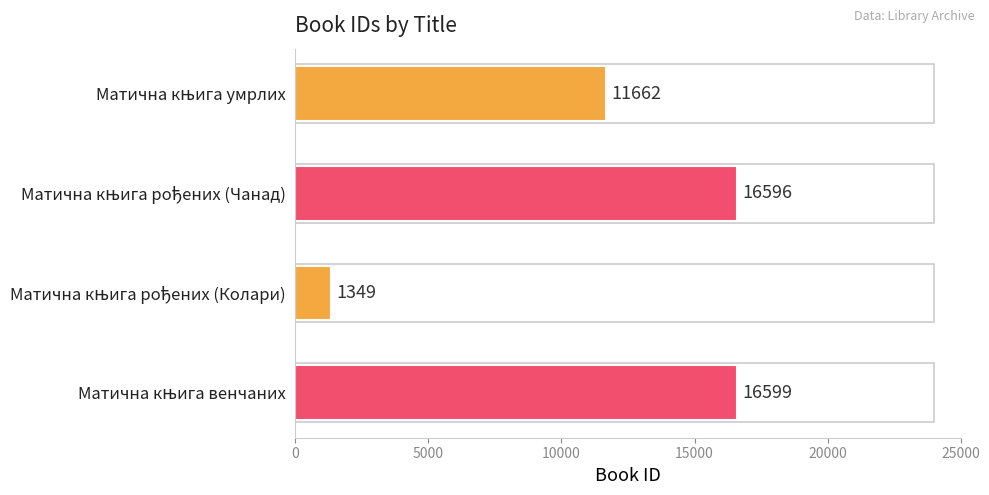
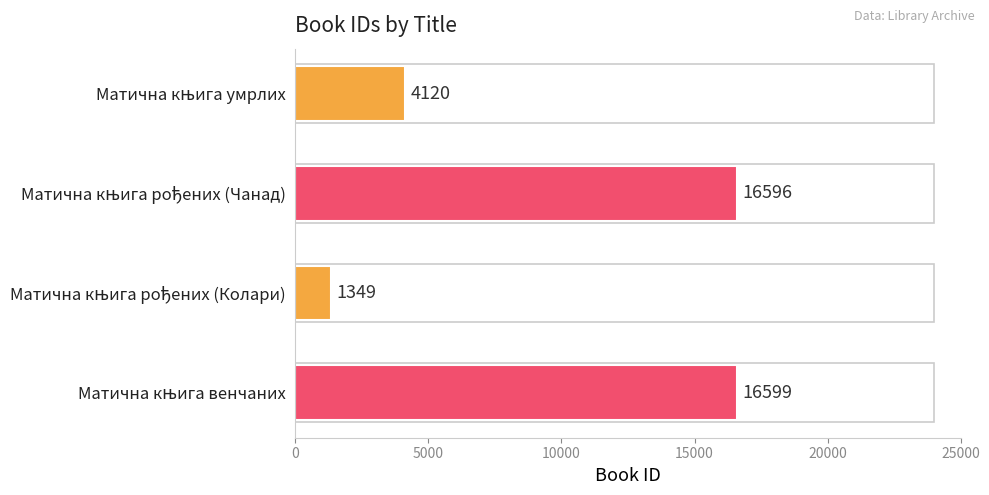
Матична књига умрлих: 11662 -> 4120
